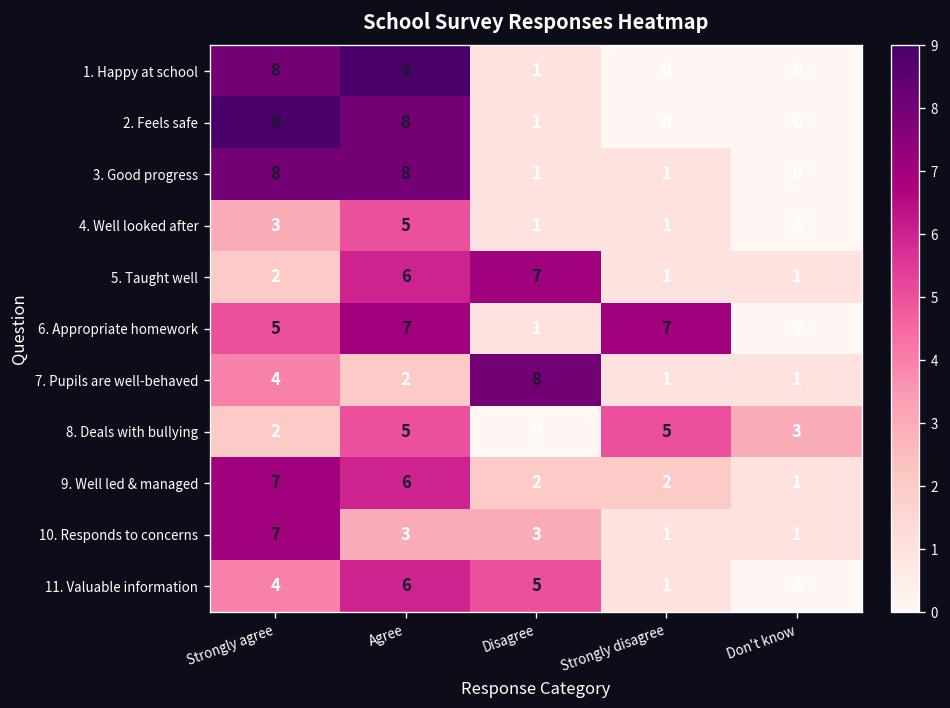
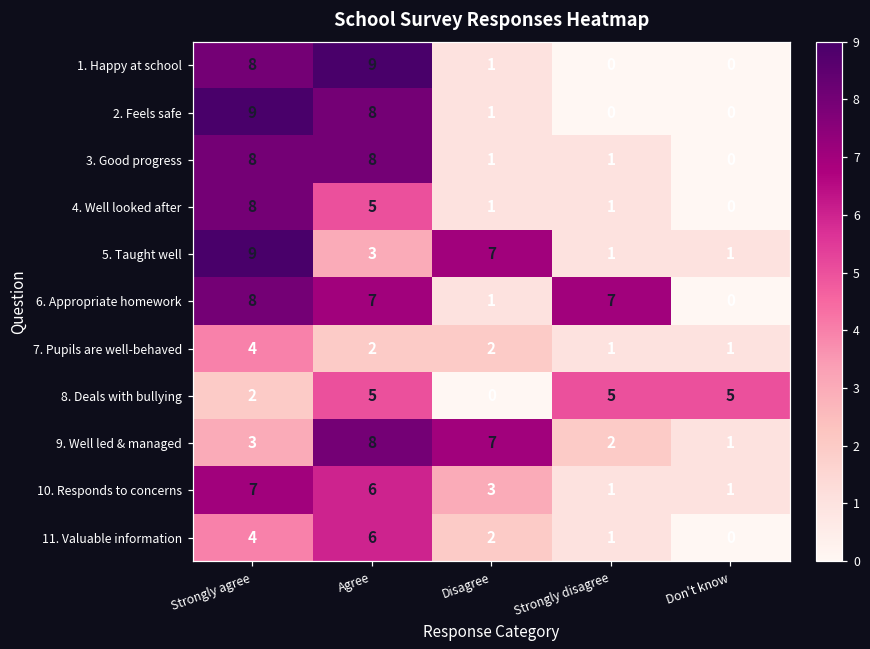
4. Well looked after, Strongly agree: 3 -> 8
5. Taught well, Strongly agree: 2 -> 9
5. Taught well, Agree: 6 -> 3
6. Appropriate homework, Strongly agree: 5 -> 8
7. Pupils are well-behaved, Disagree: 8 -> 2
8. Deals with bullying, Don't know: 3 -> 5
9. Well led & managed, Strongly agree: 7 -> 3
9. Well led & managed, Agree: 6 -> 8
9. Well led & managed, Disagree: 2 -> 7
10. Responds to concerns, Agree: 3 -> 6
11. Valuable information, Disagree: 5 -> 2
